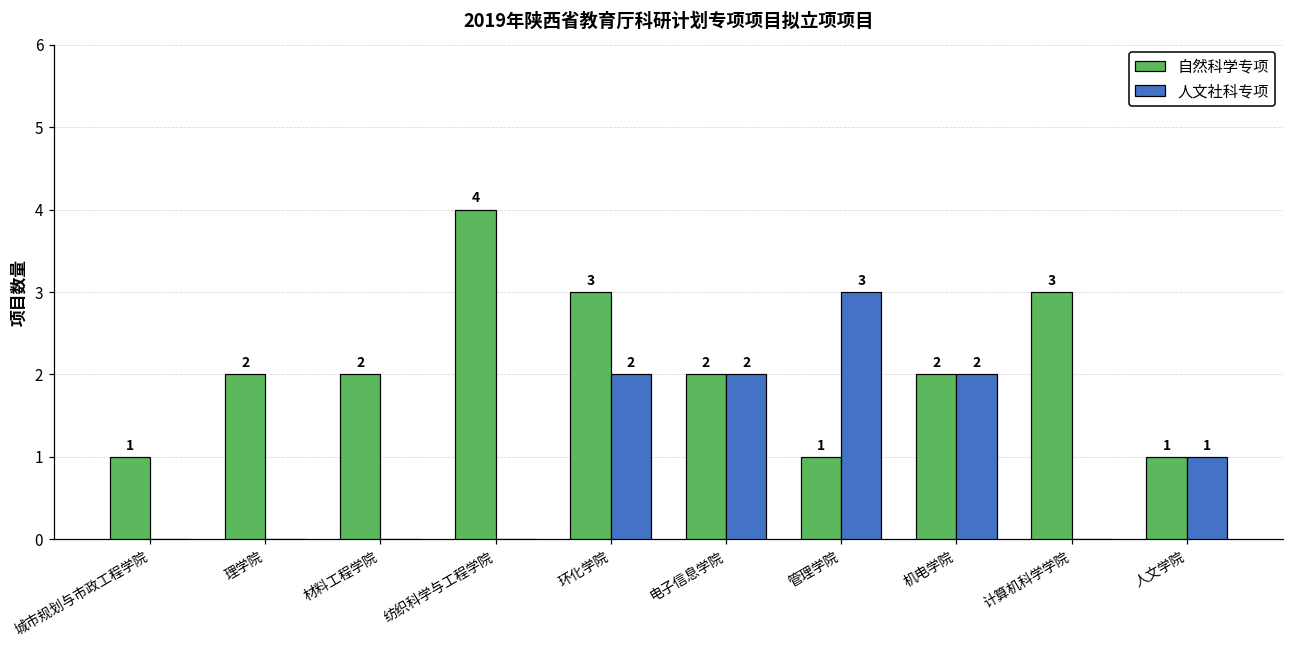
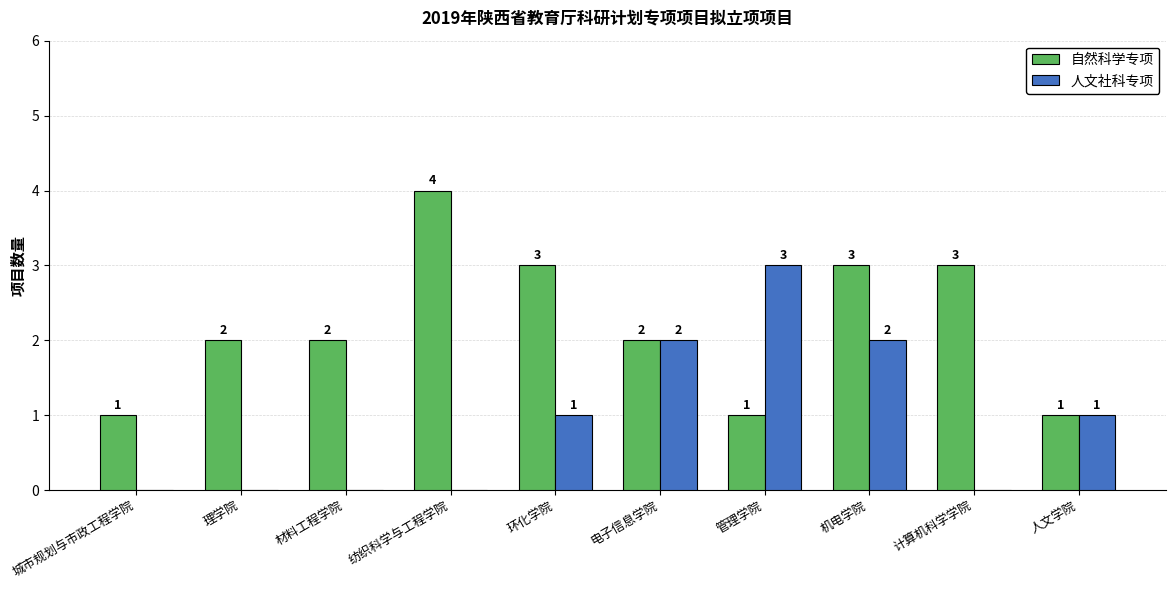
人文社科专项, 环化学院: 2 -> 1
自然科学专项, 机电学院: 2 -> 3
